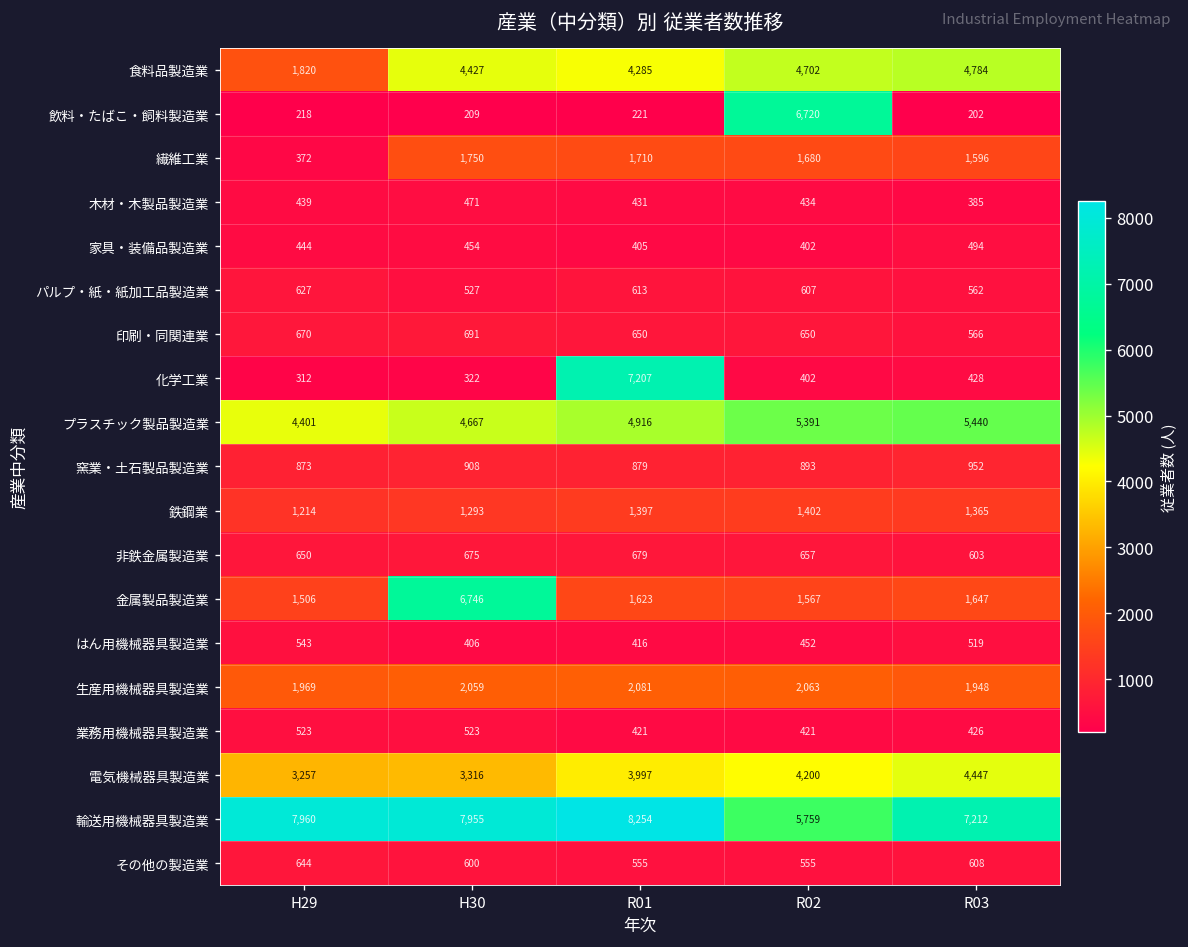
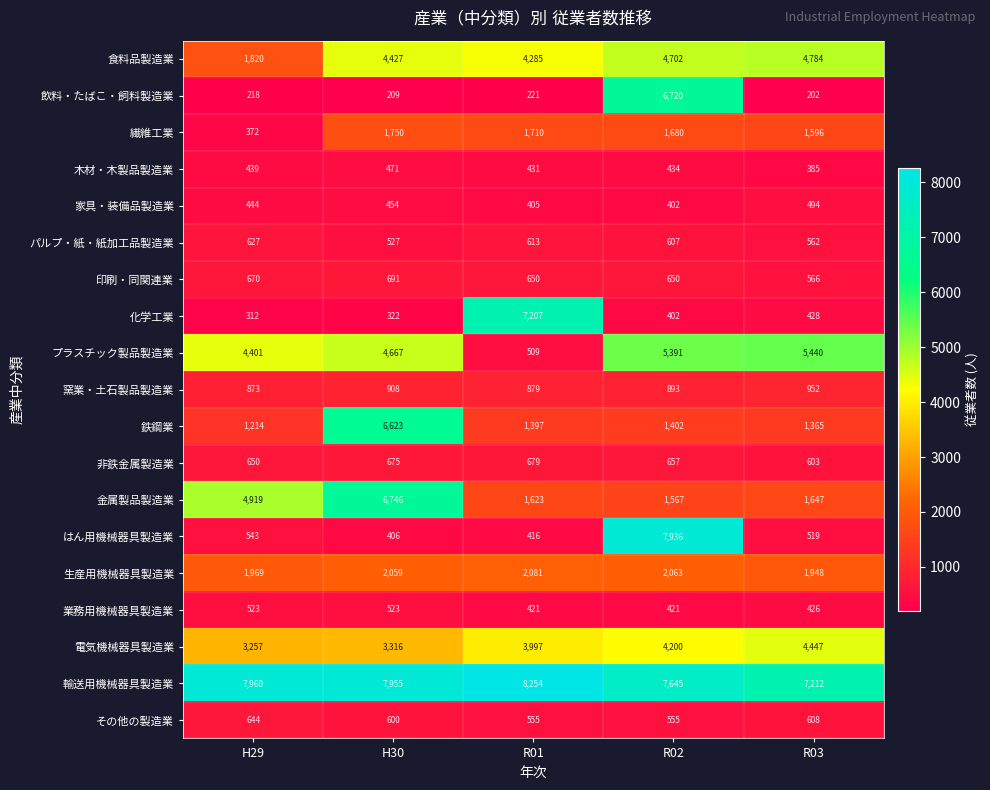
プラスチック製品製造業, R01: 4,916 -> 509
鉄鋼業, H30: 1,293 -> 6,623
金属製品製造業, H29: 1,506 -> 4,919
はん用機械器具製造業, R02: 452 -> 7,936
輸送用機械器具製造業, R02: 5,759 -> 7,645
